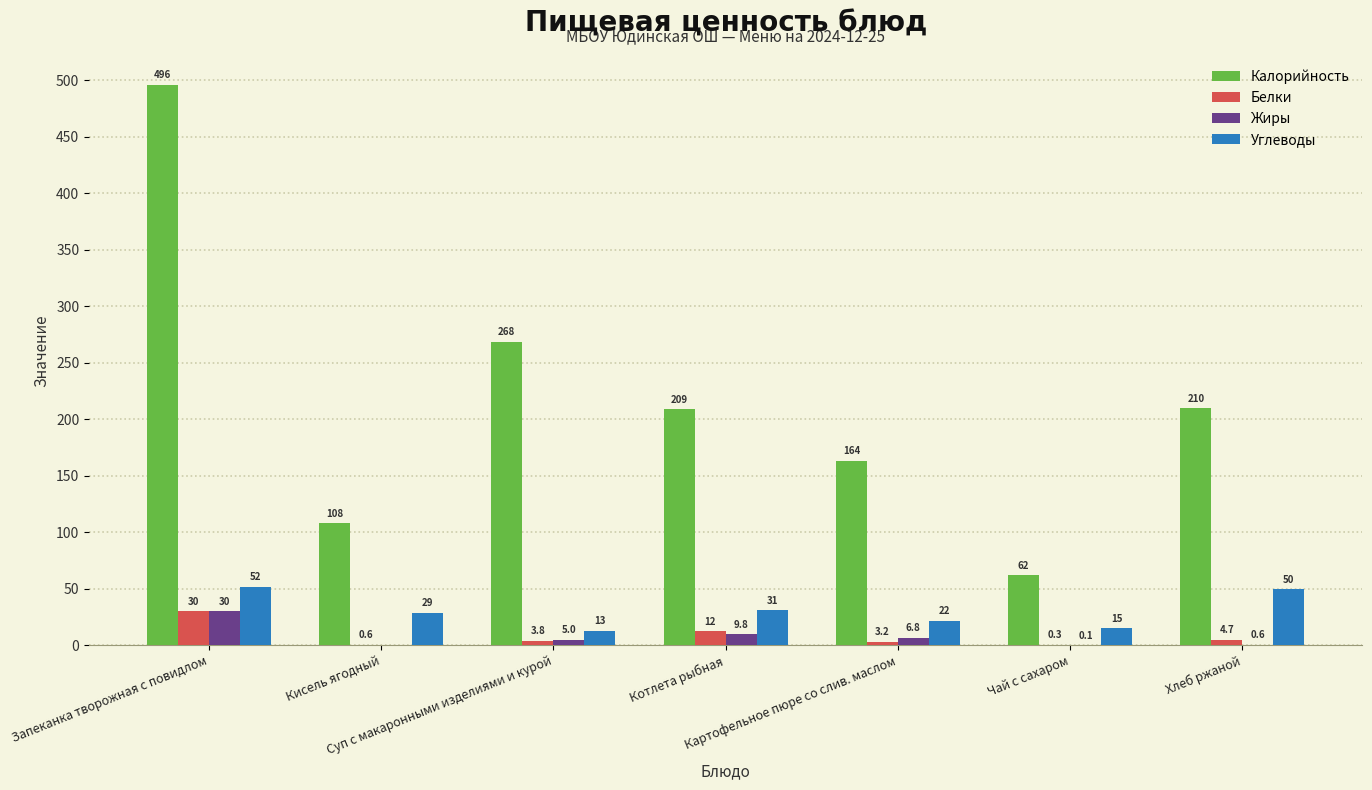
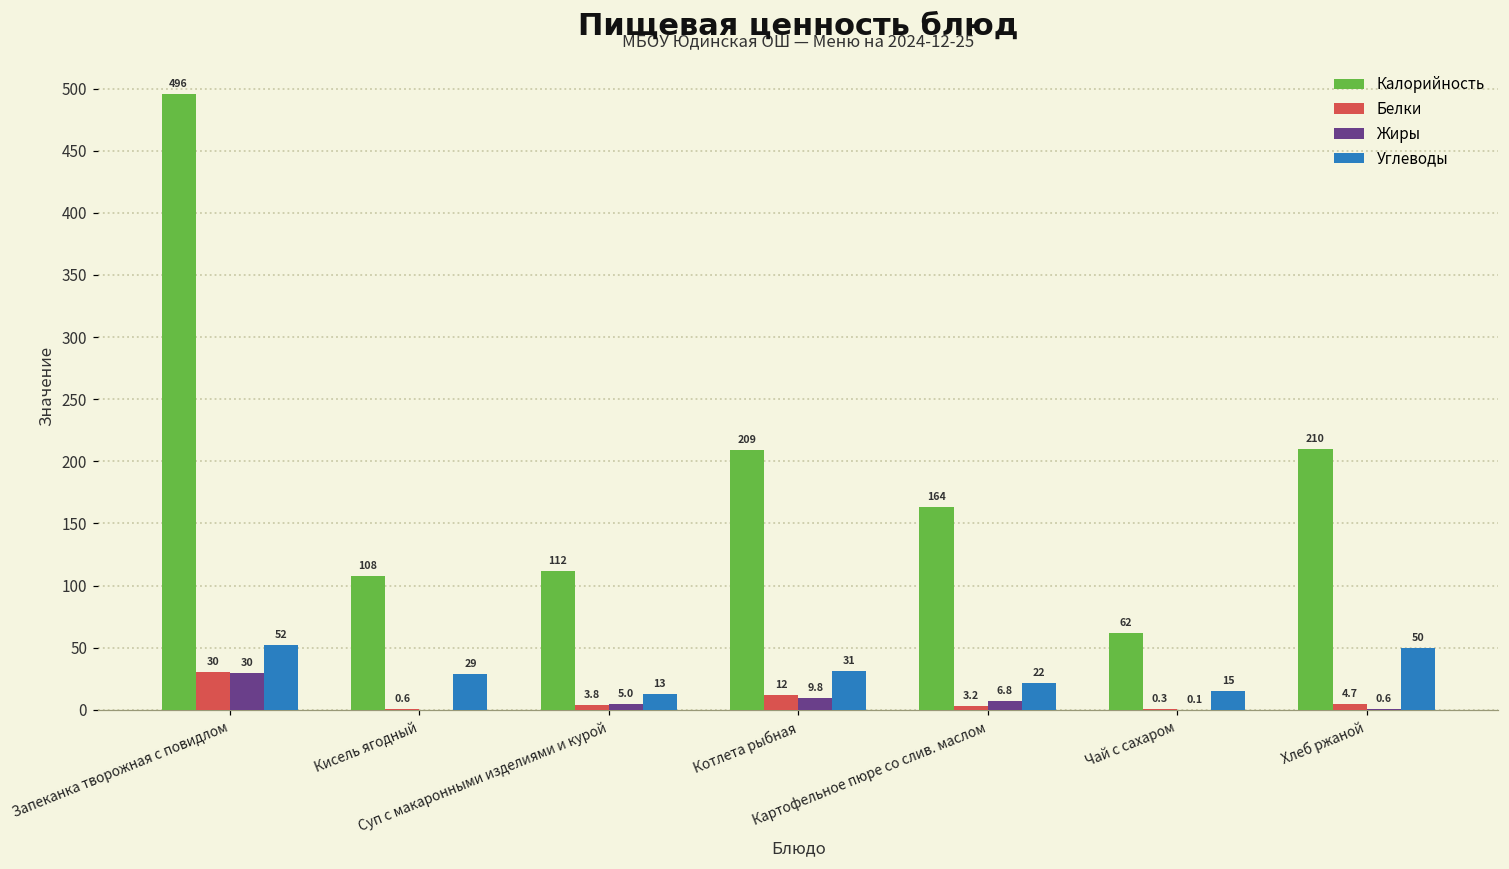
Калорийность, Суп с макаронными изделиями и курой: 268 -> 112
